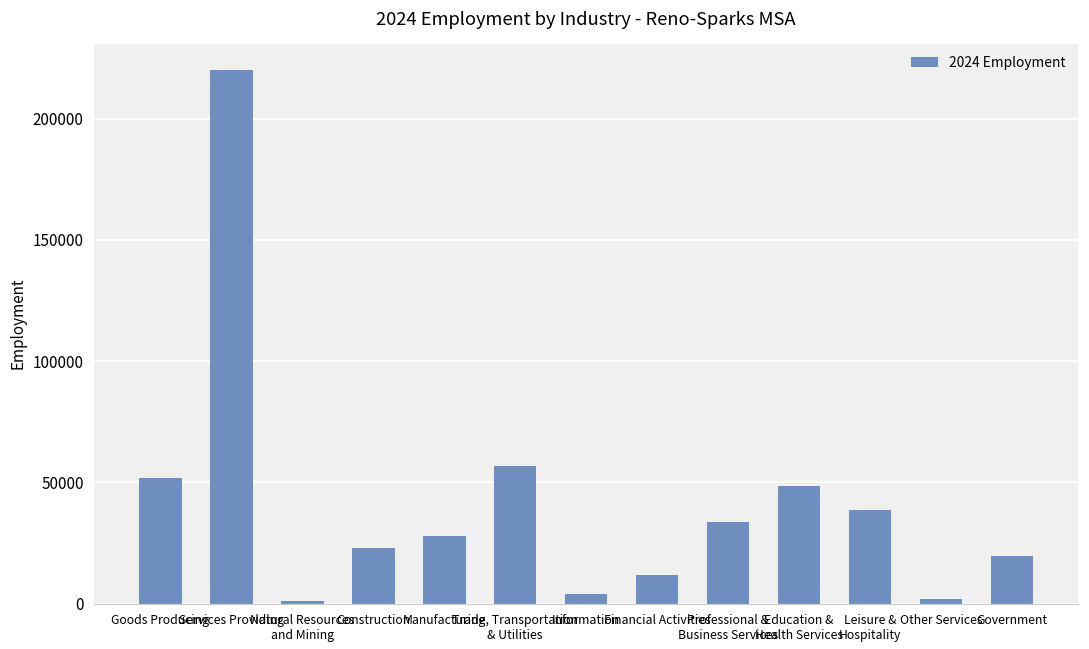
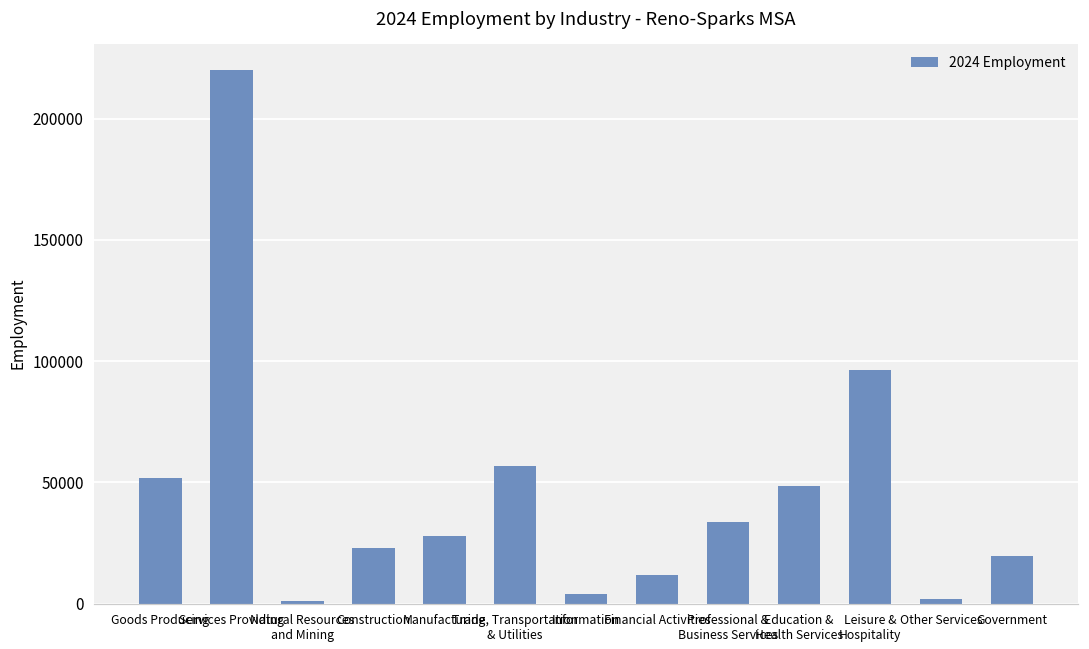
Leisure & Hospitality: 39000 -> 96000
